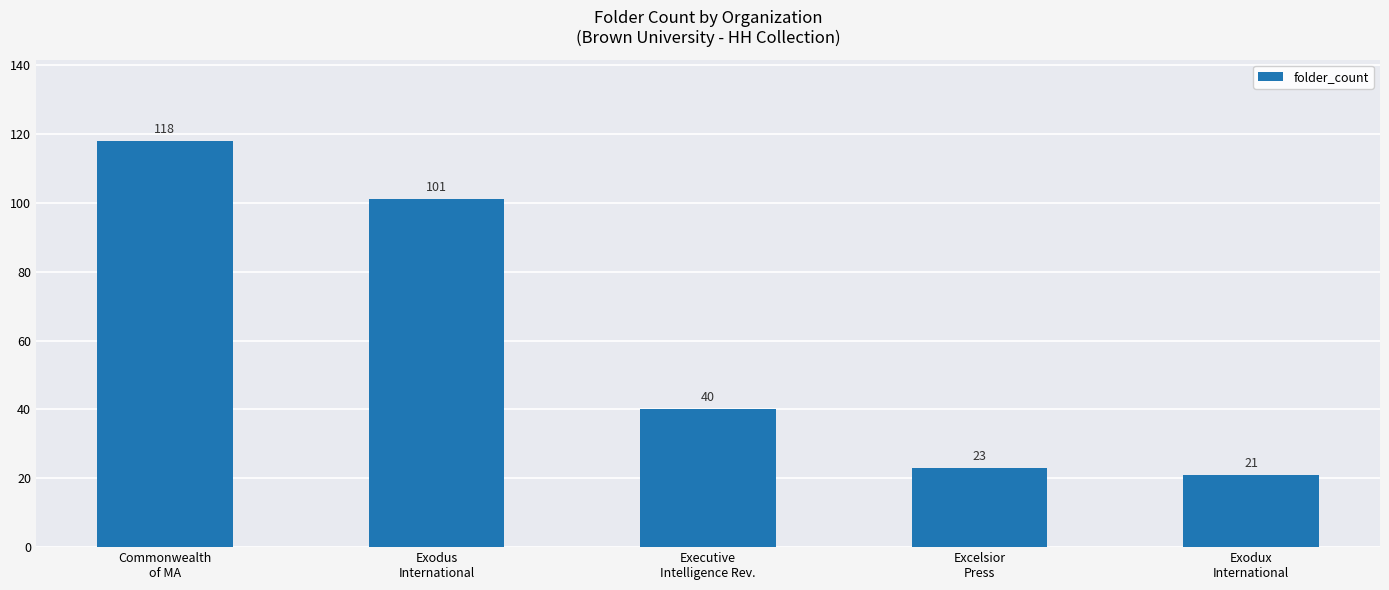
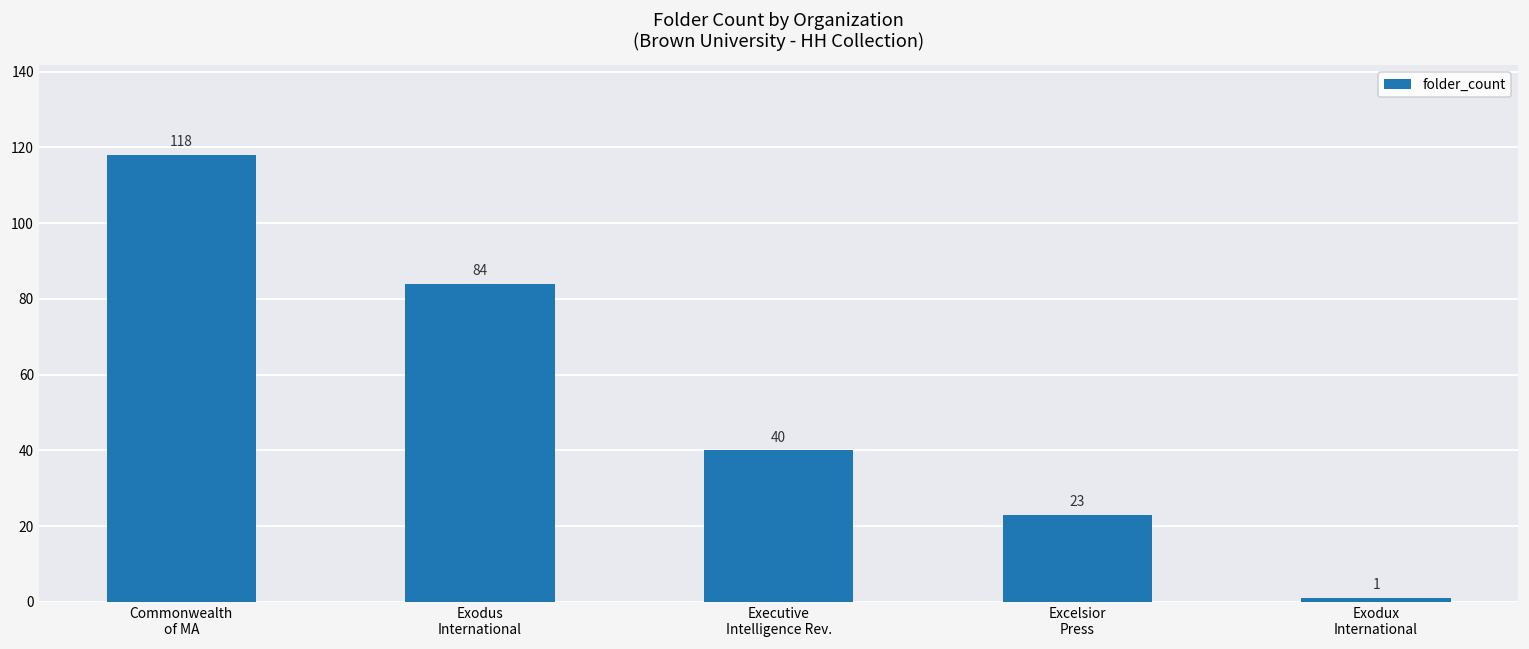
Exodus International: 101 -> 84
Exodux International: 21 -> 1
